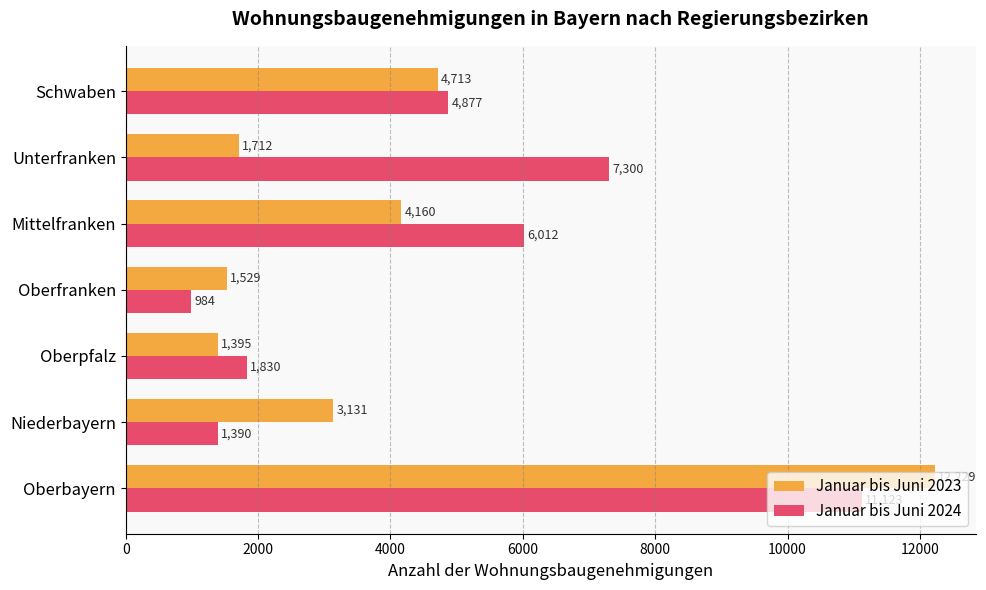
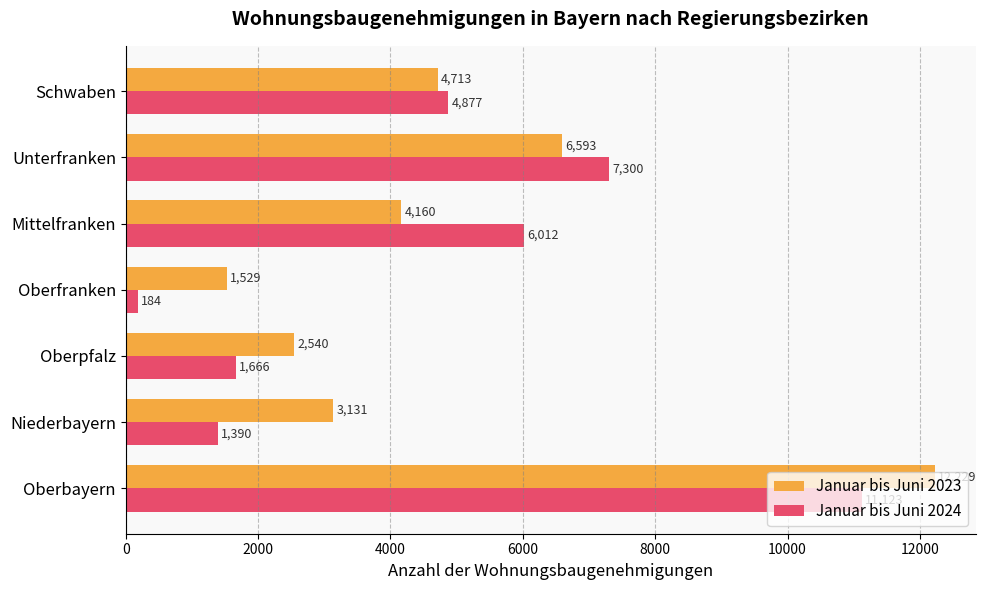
Januar bis Juni 2023, Unterfranken: 1,712 -> 6,593
Januar bis Juni 2024, Oberfranken: 984 -> 184
Januar bis Juni 2023, Oberpfalz: 1,395 -> 2,540
Januar bis Juni 2024, Oberpfalz: 1,830 -> 1,666
